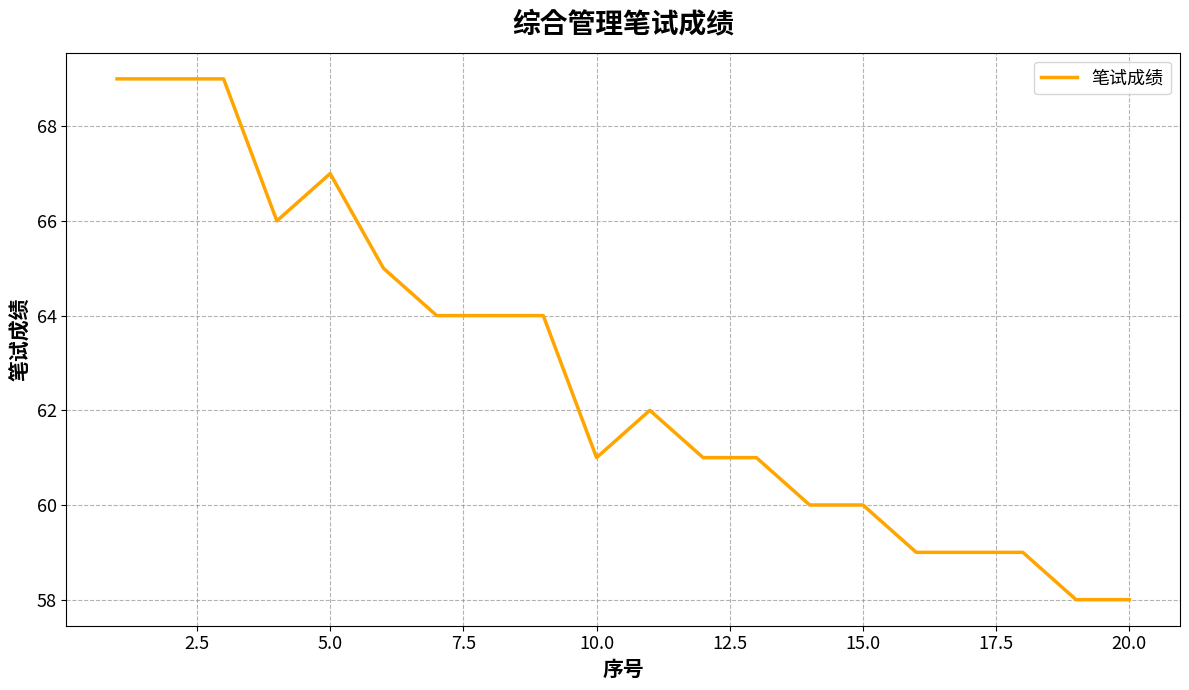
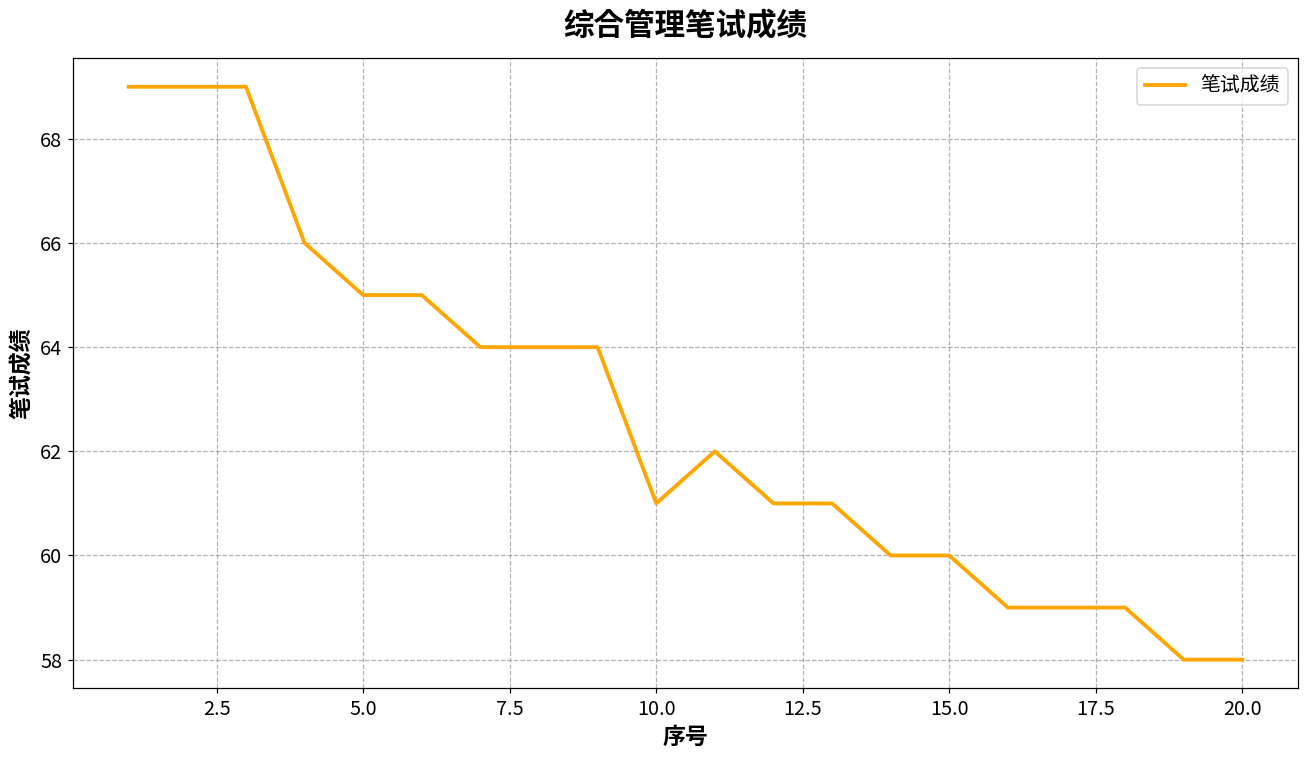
5.0: 67 -> 65
